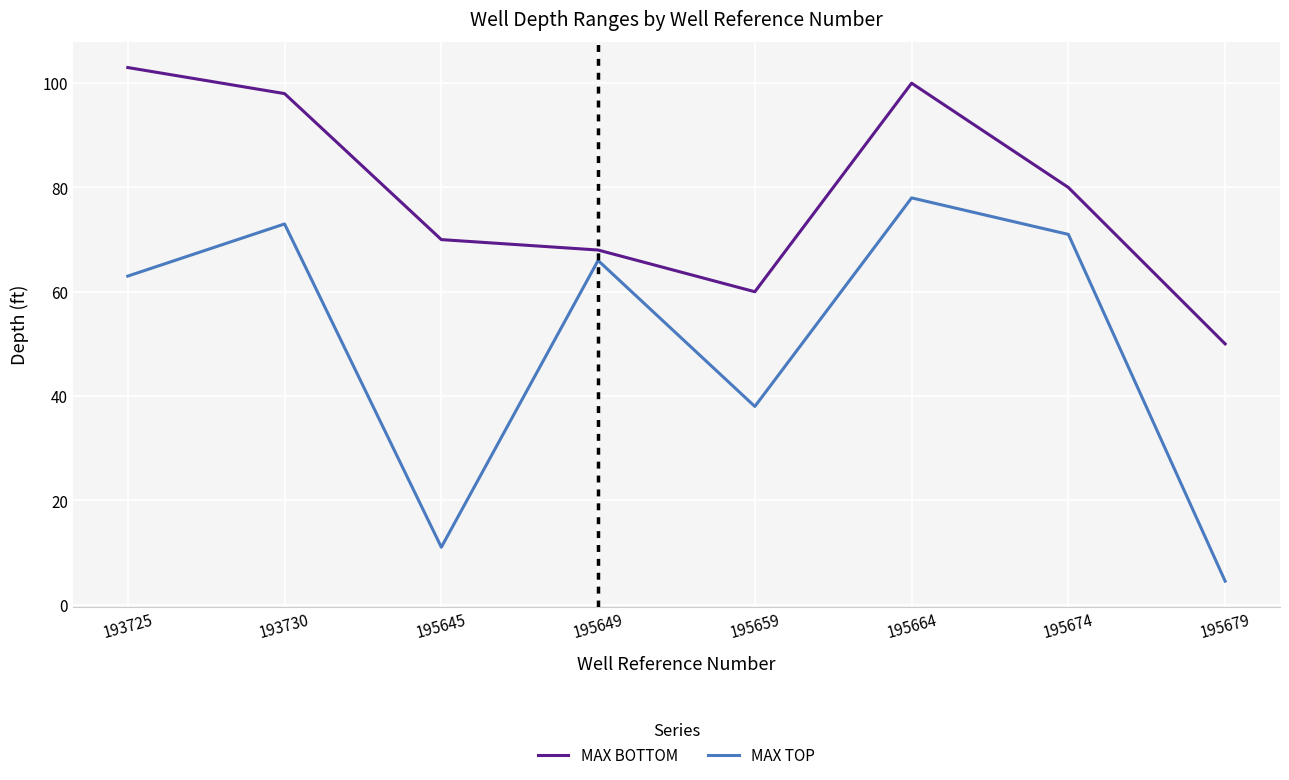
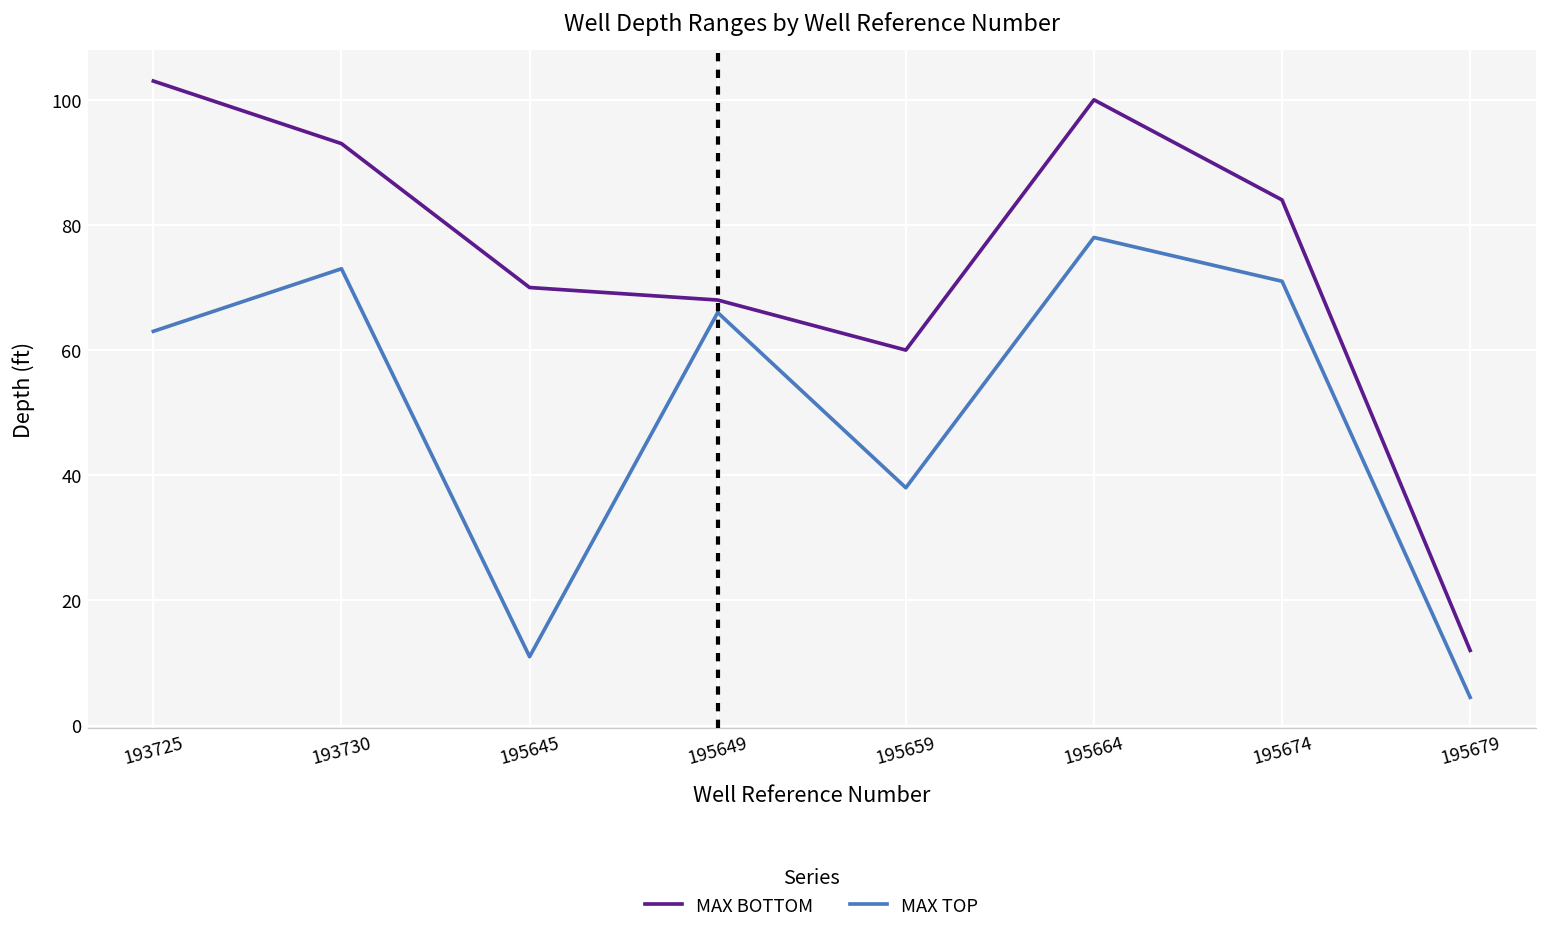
MAX BOTTOM, 193730: 98 -> 93
MAX BOTTOM, 195674: 80 -> 84
MAX BOTTOM, 195679: 50 -> 12
